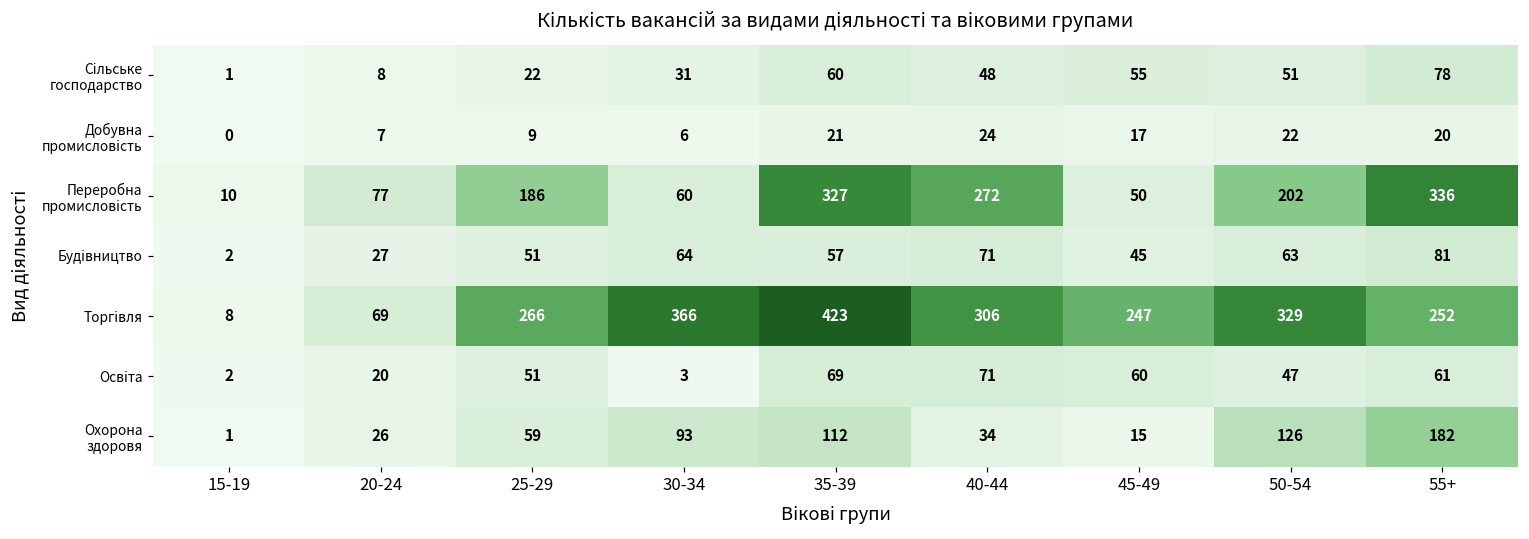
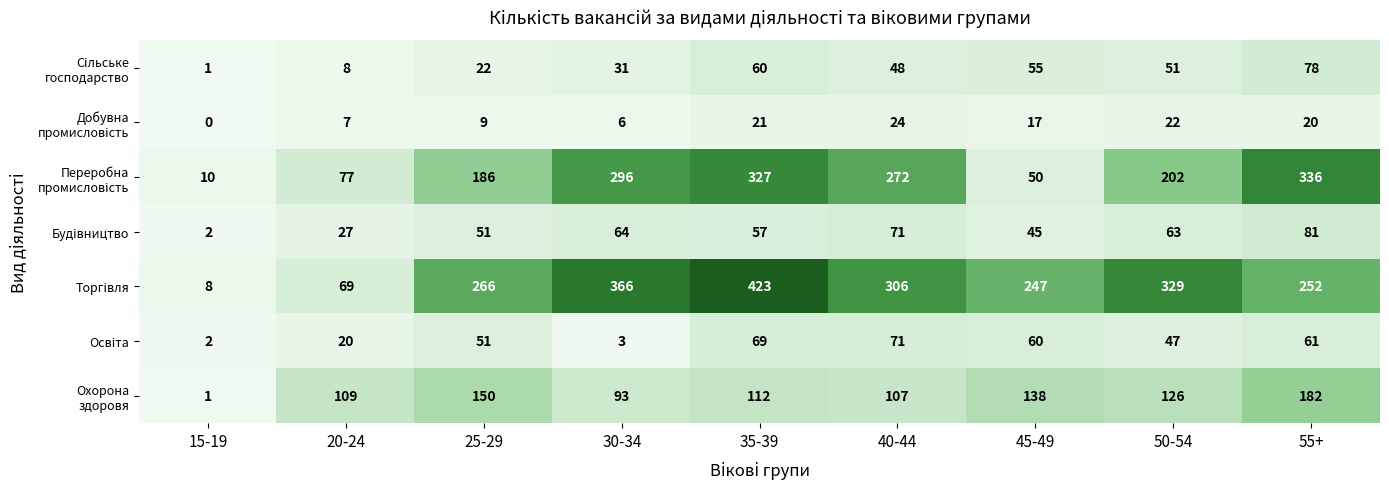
Переробна промисловість, 30-34: 60 -> 296
Охорона здоровя, 20-24: 26 -> 109
Охорона здоровя, 25-29: 59 -> 150
Охорона здоровя, 40-44: 34 -> 107
Охорона здоровя, 45-49: 15 -> 138
